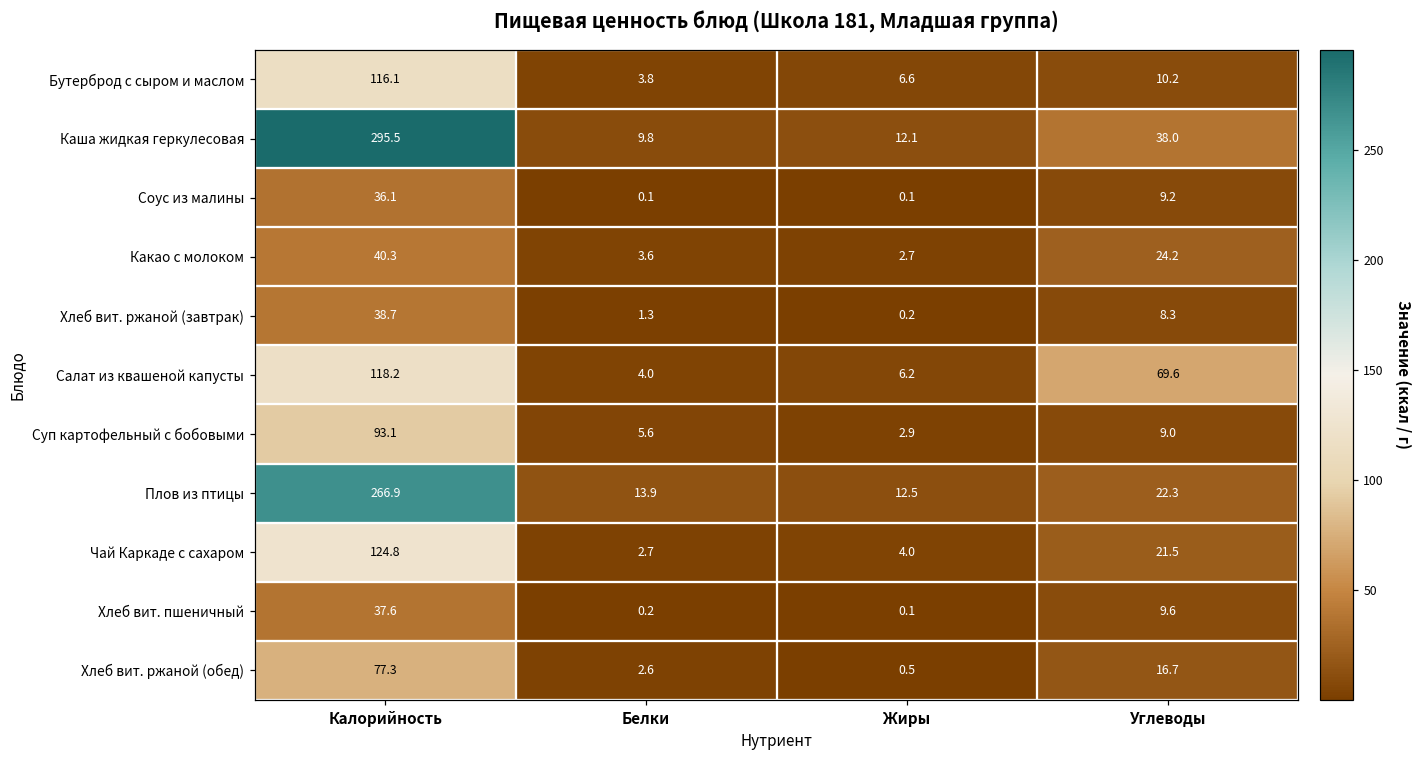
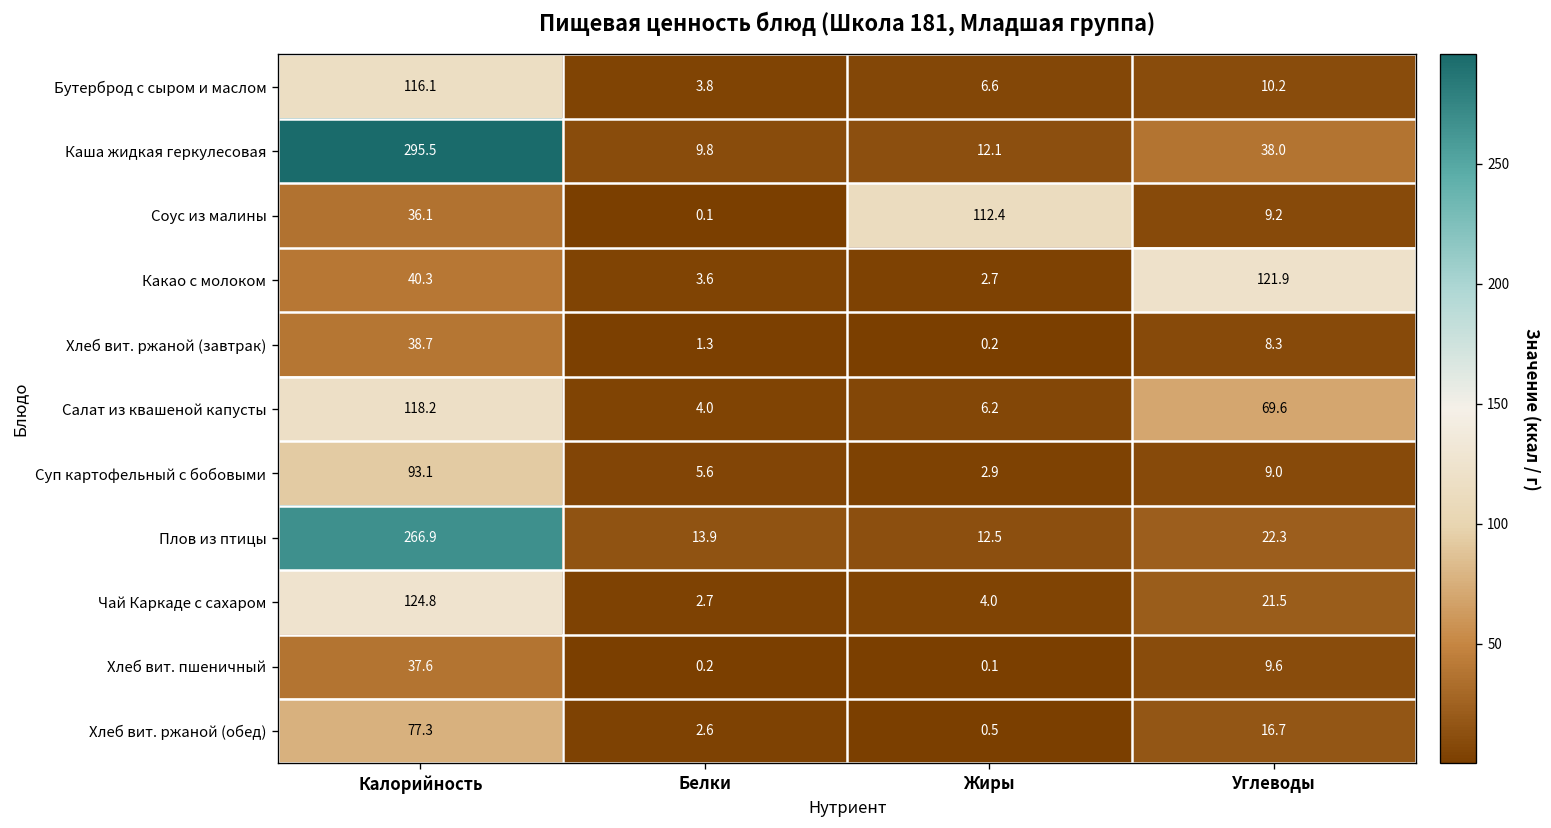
Соус из малины, Жиры: 0.1 -> 112.4
Какао с молоком, Углеводы: 24.2 -> 121.9
